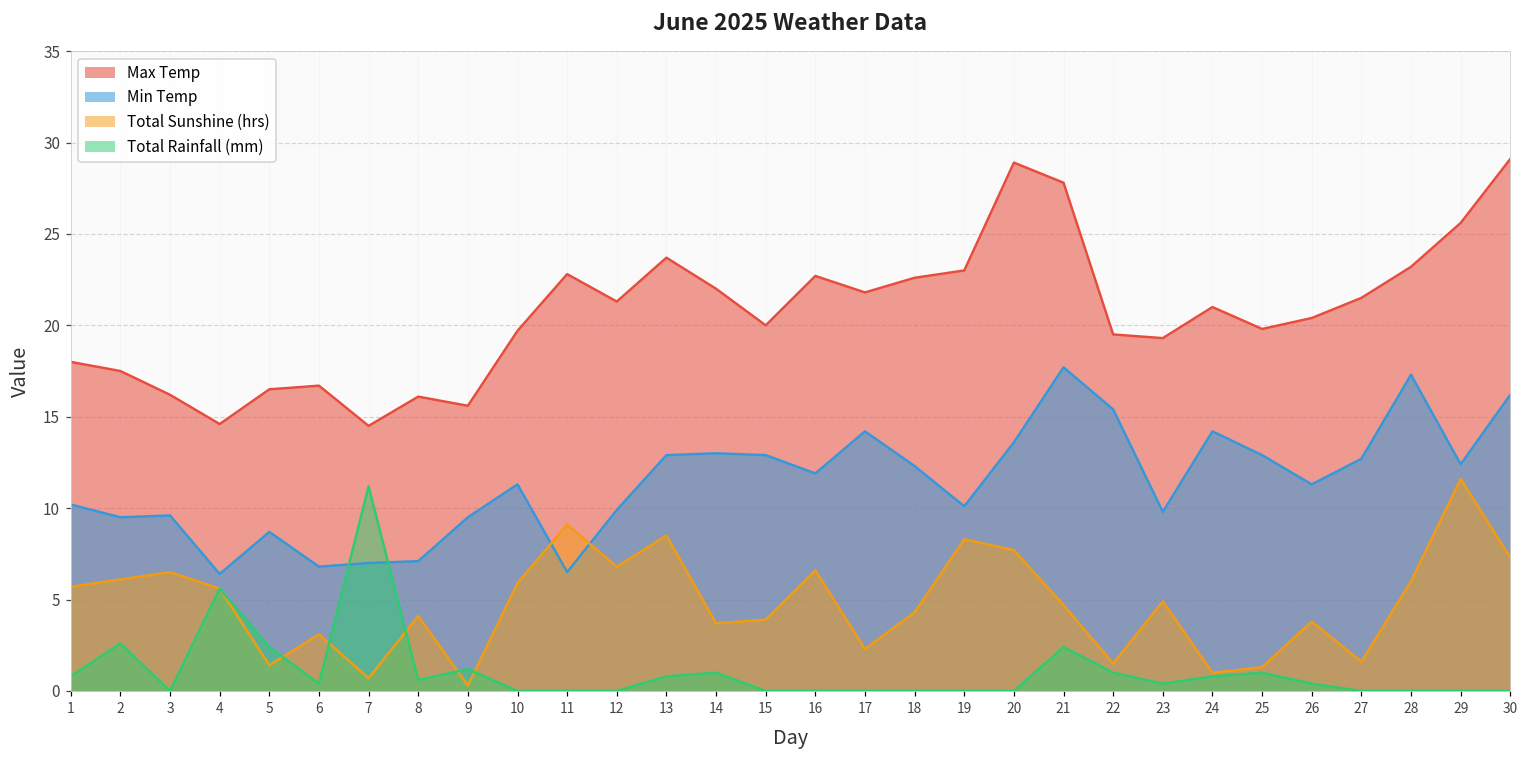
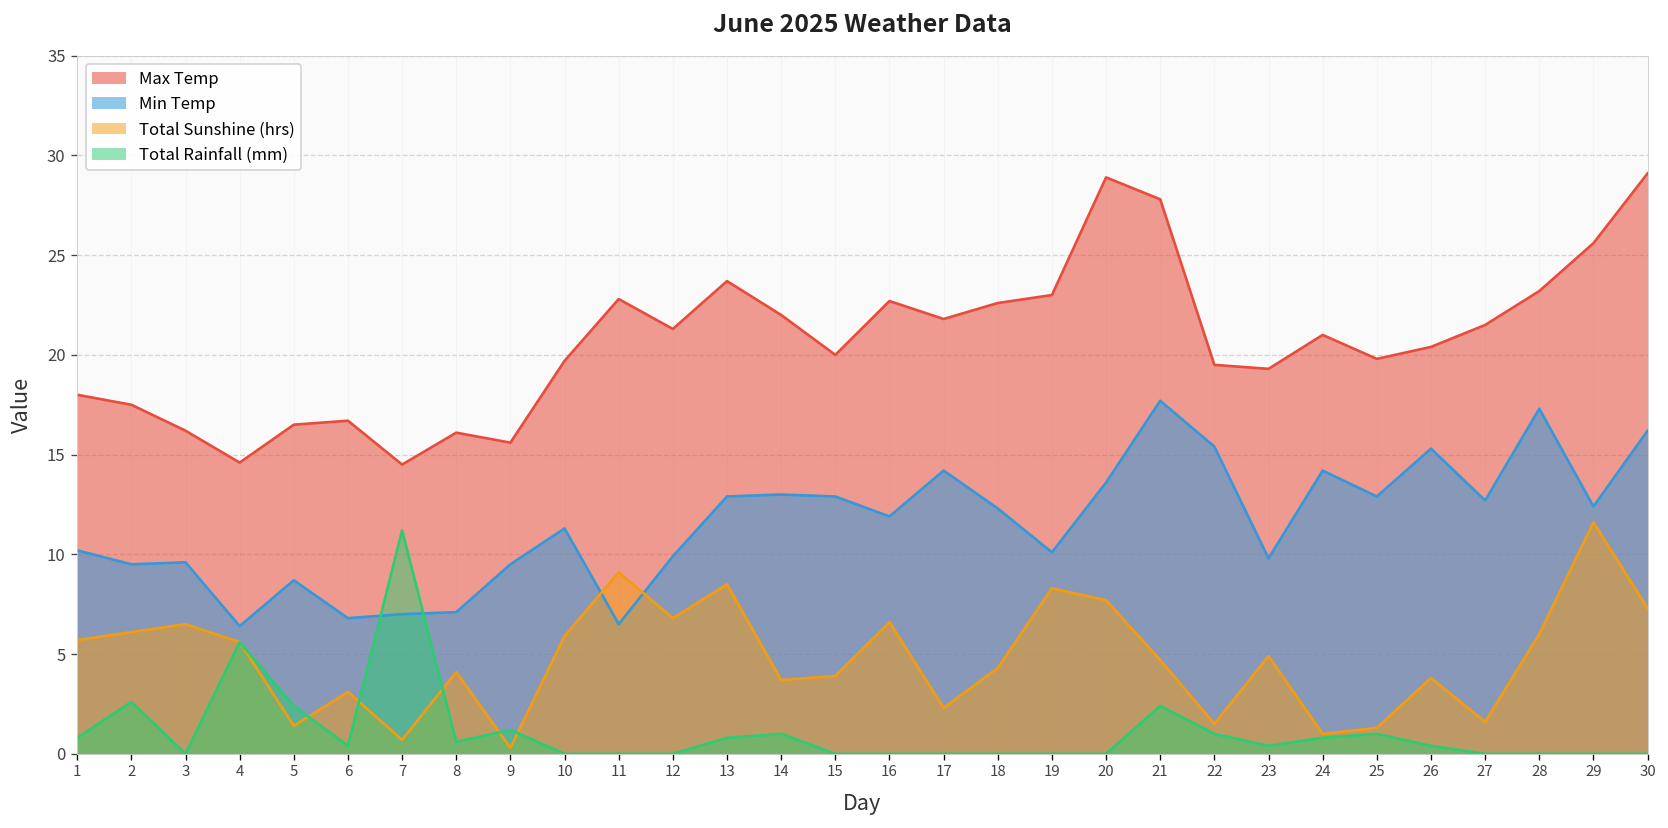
Min Temp, 26: 11.3 -> 15.3
